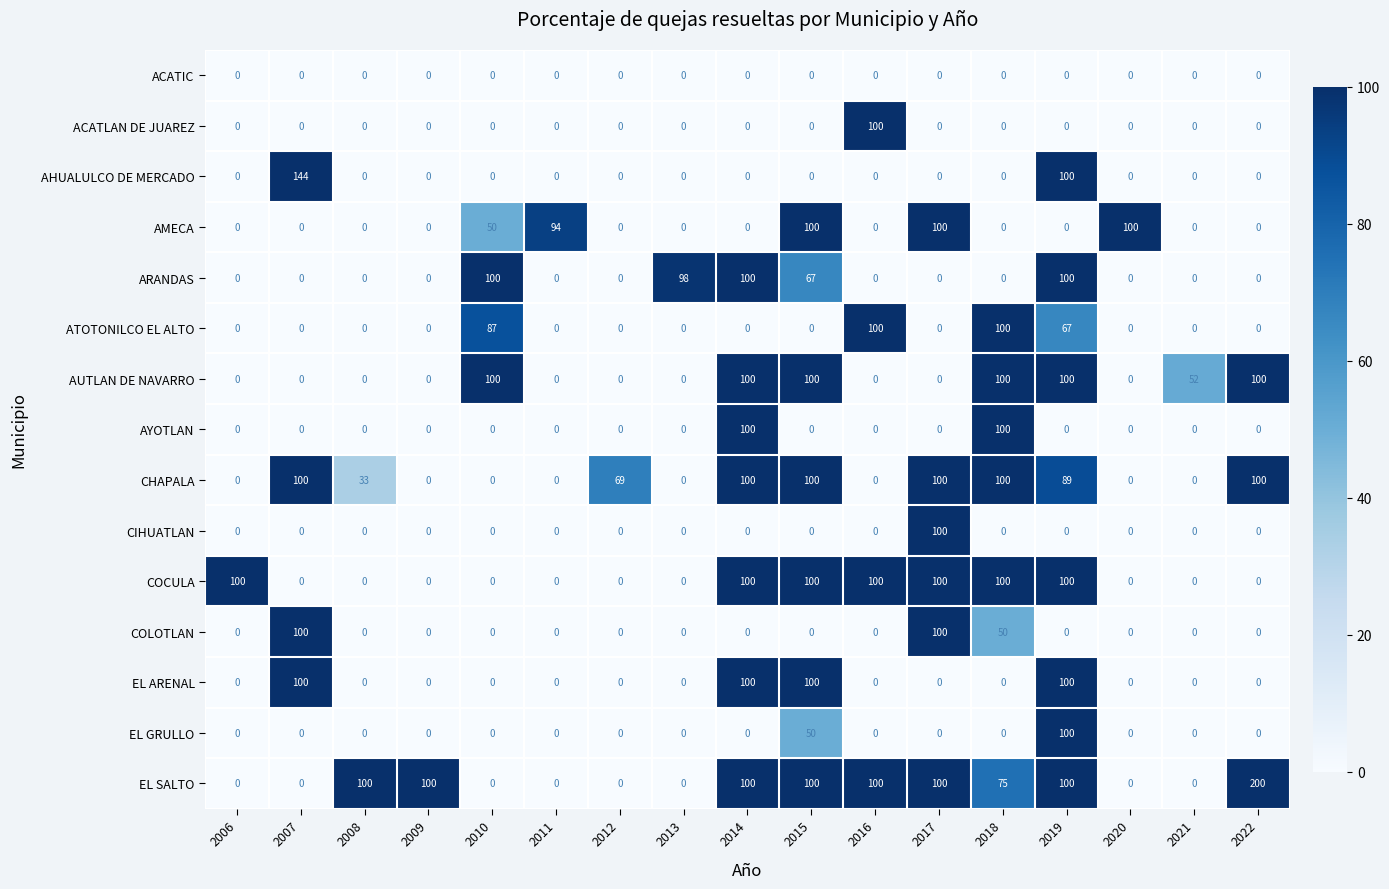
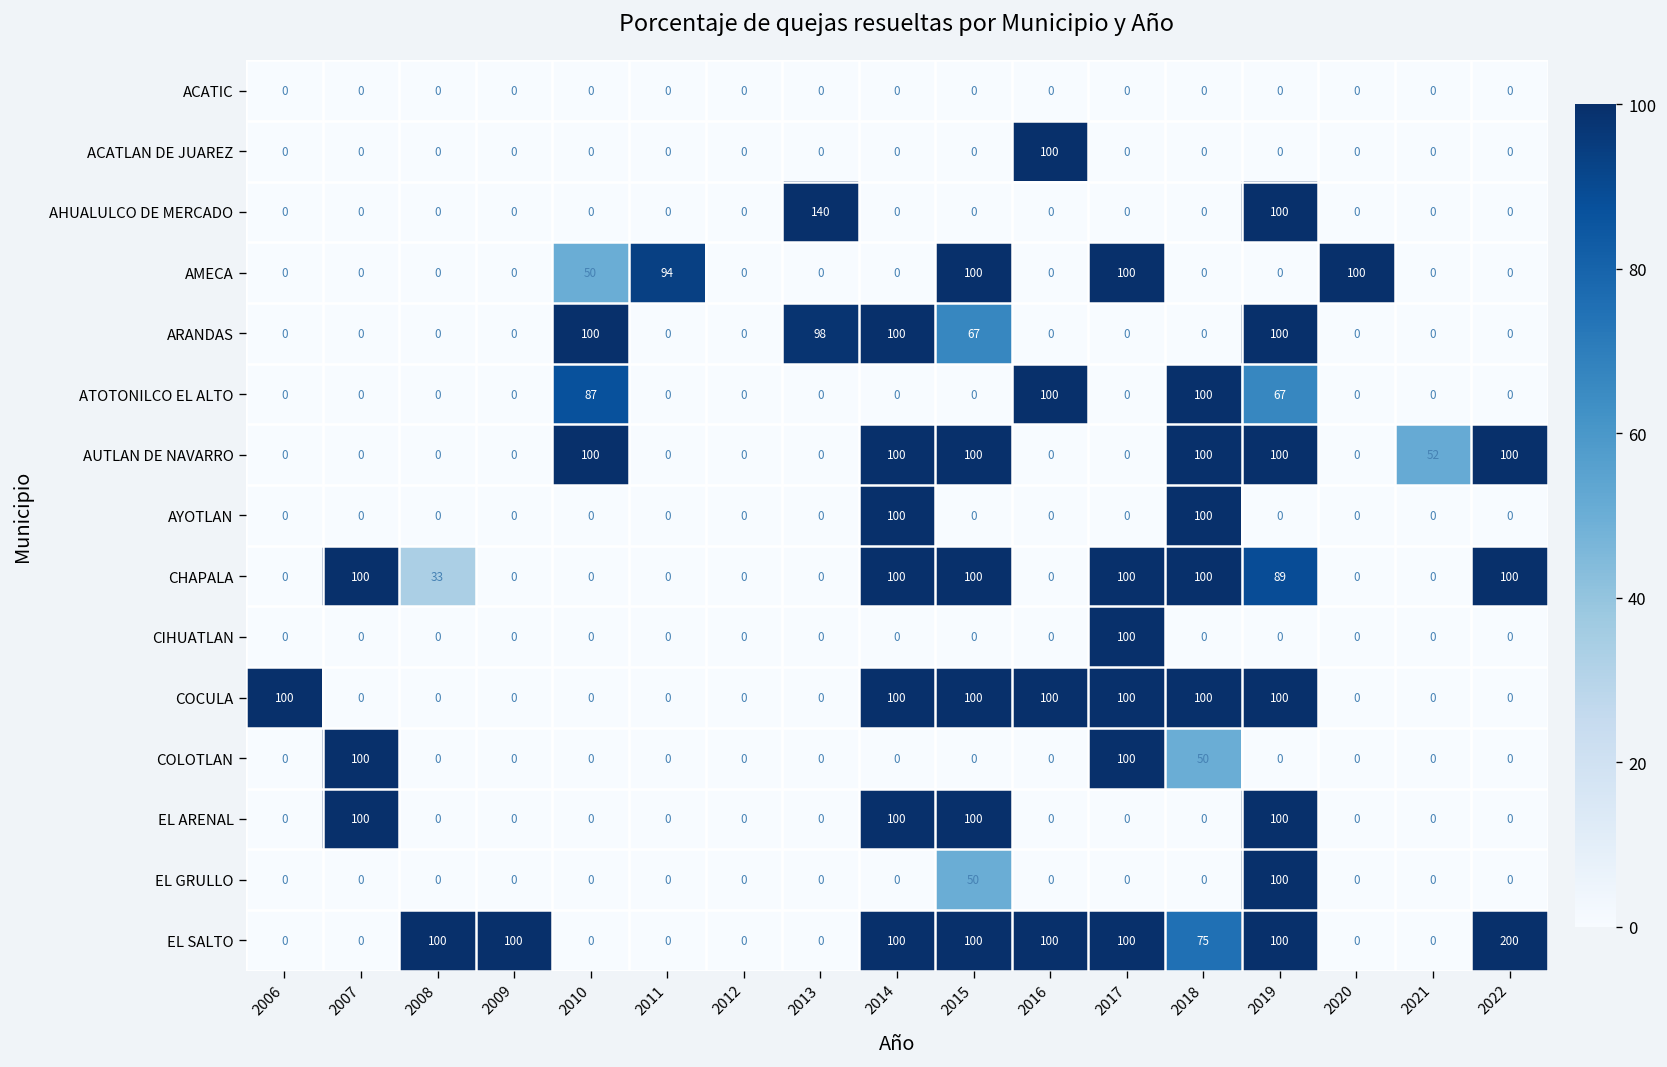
AHUALULCO DE MERCADO, 2007: 144 -> 0
AHUALULCO DE MERCADO, 2013: 0 -> 140
CHAPALA, 2012: 69 -> 0
